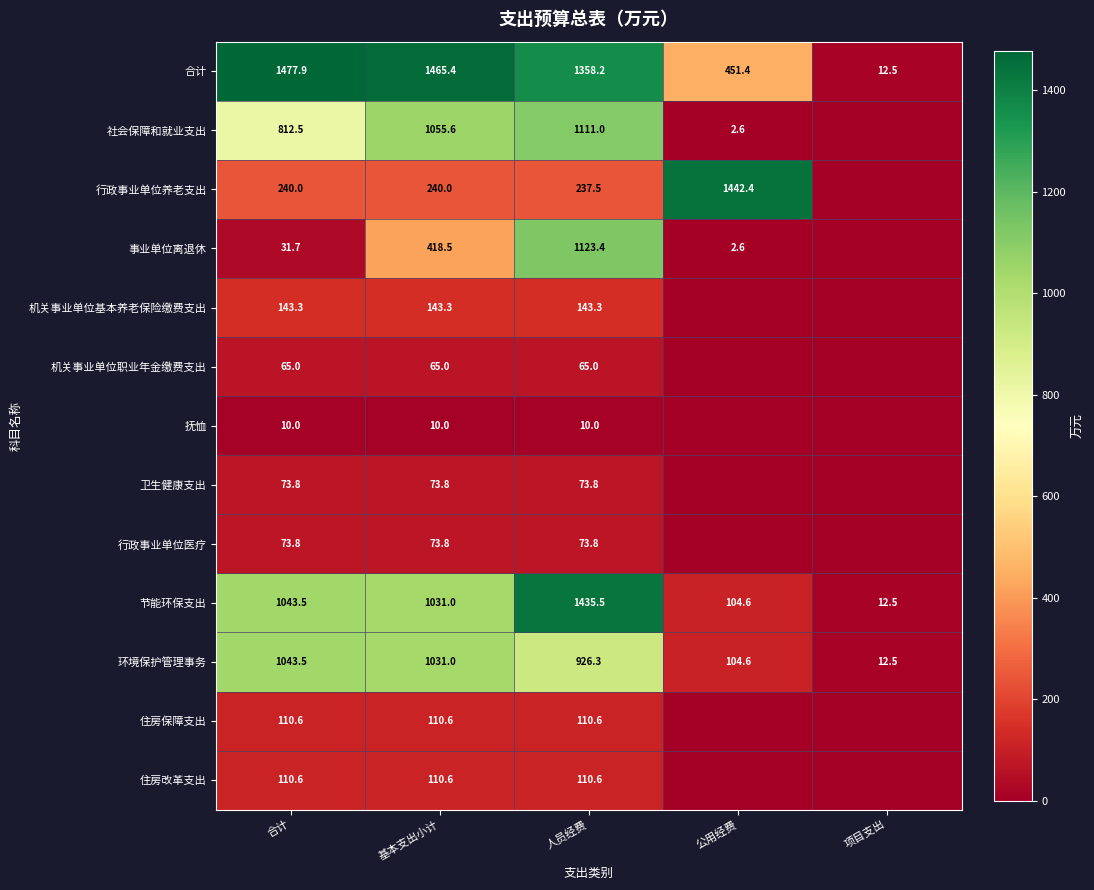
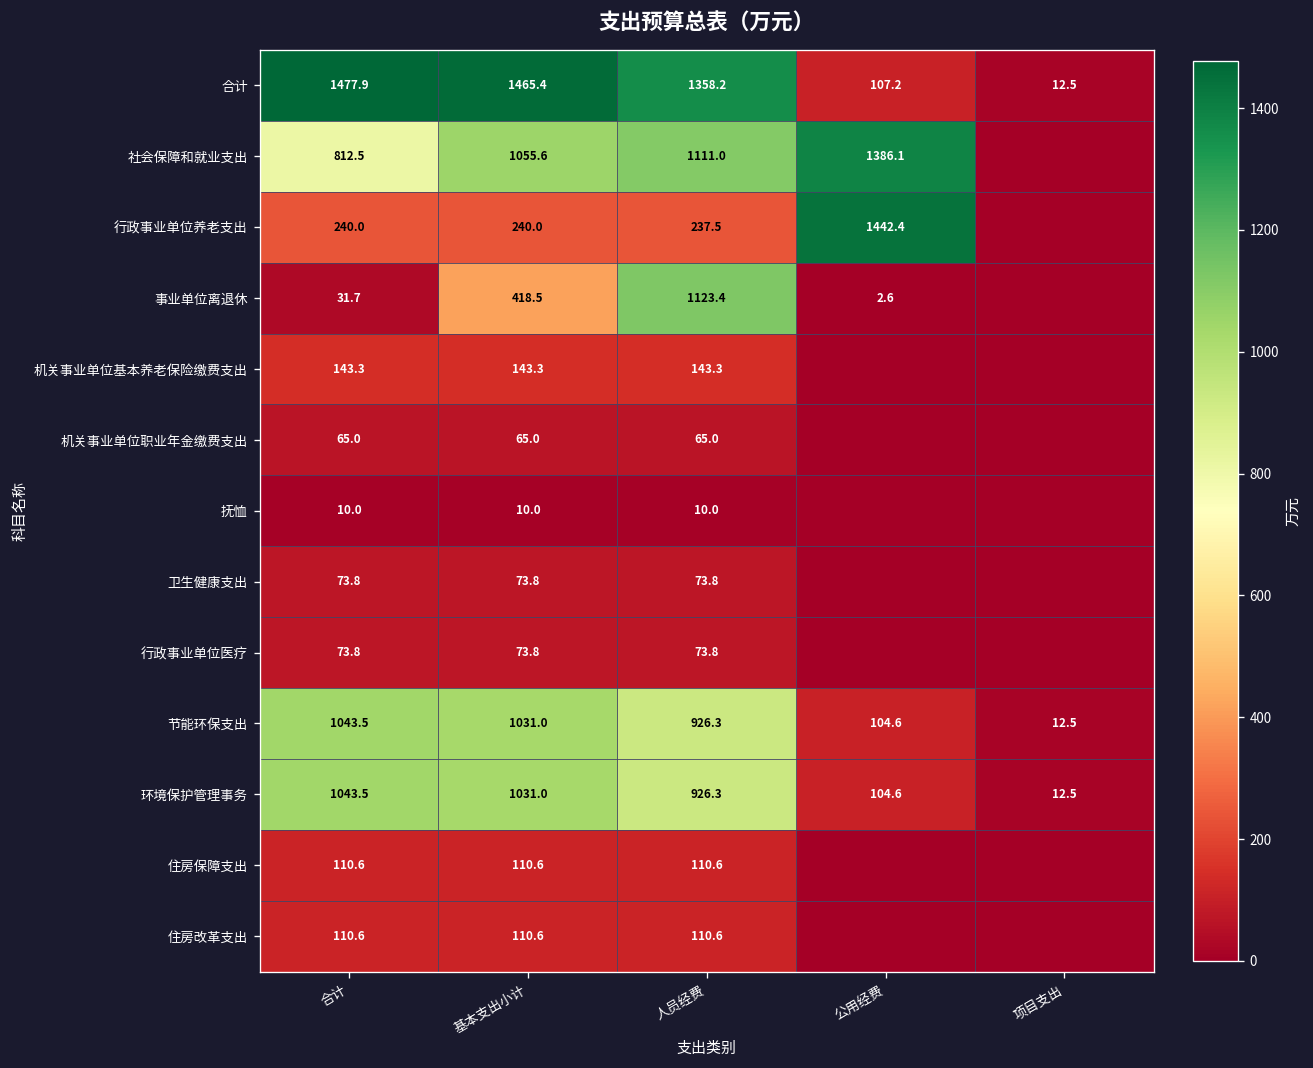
合计, 公用经费: 451.4 -> 107.2
社会保障和就业支出, 公用经费: 2.6 -> 1386.1
节能环保支出, 人员经费: 1435.5 -> 926.3
